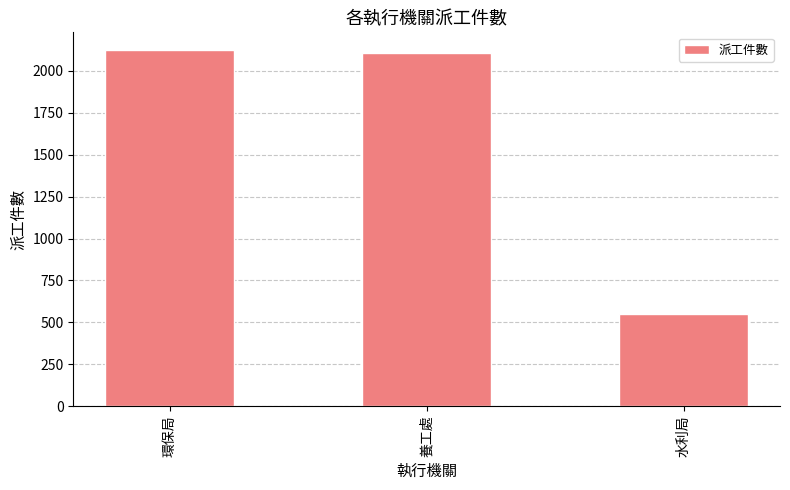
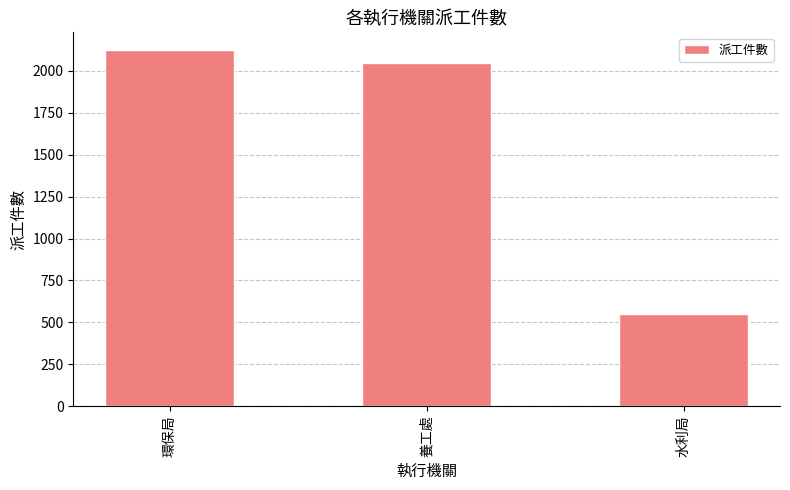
養工處: 2110 -> 2050
